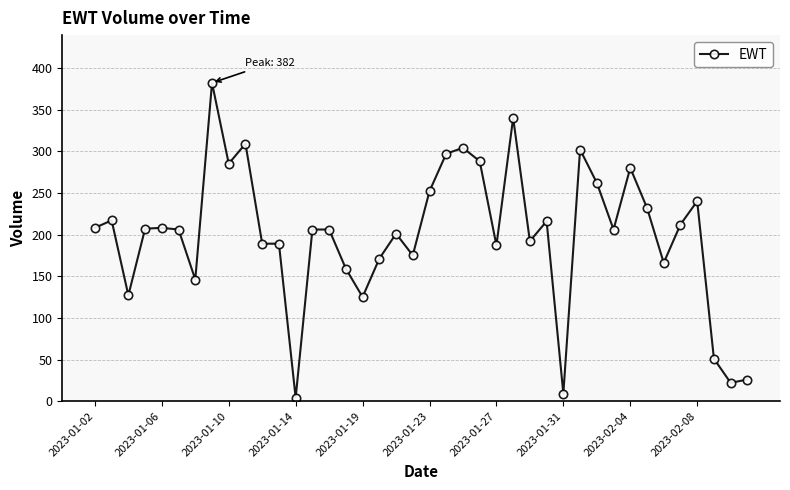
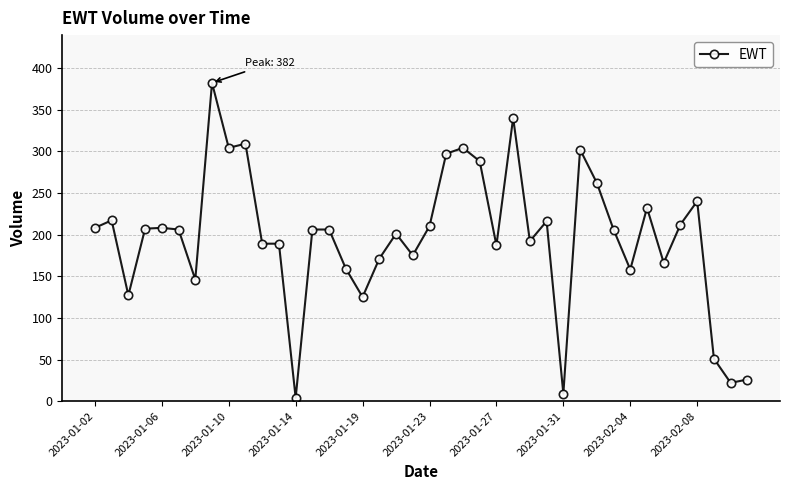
2023-01-10: 290 -> 300
2023-01-23: 250 -> 210
2023-02-04: 280 -> 160
